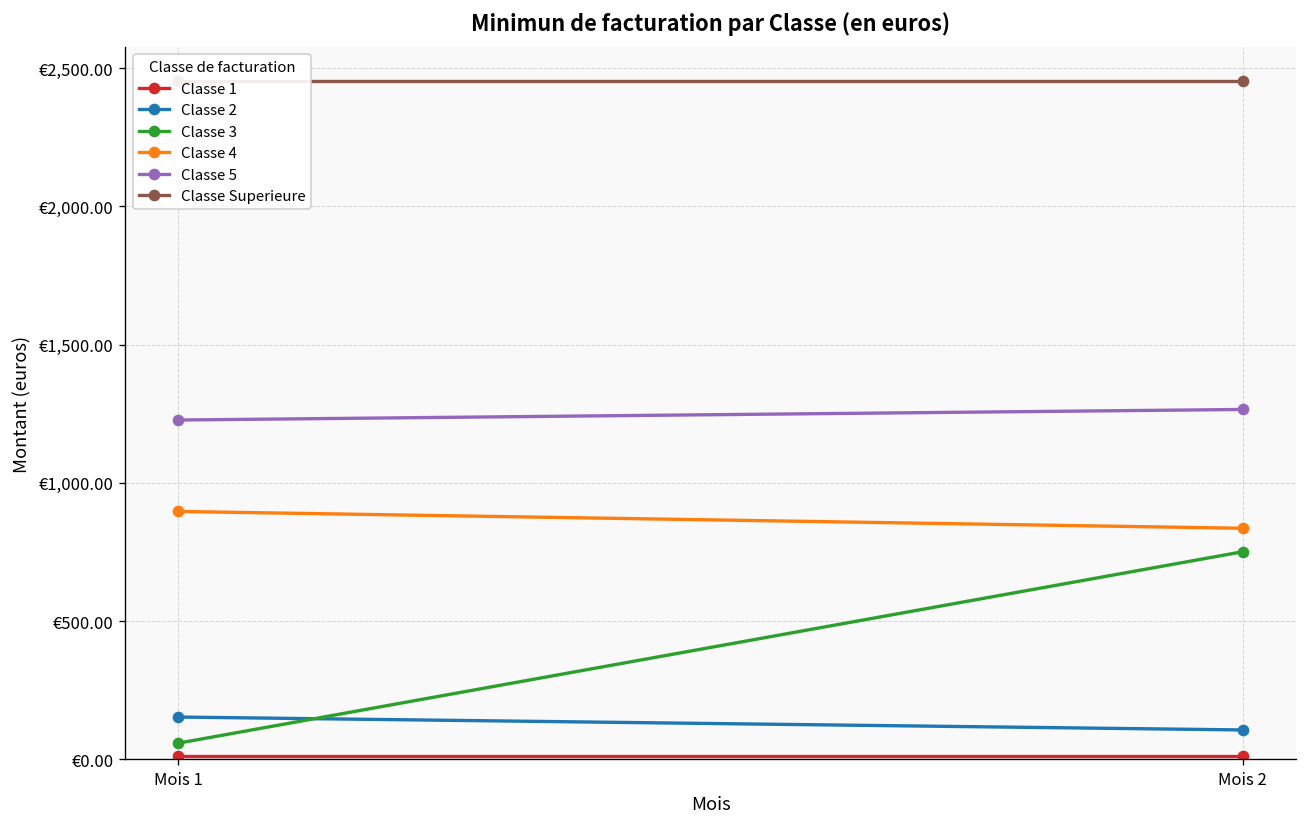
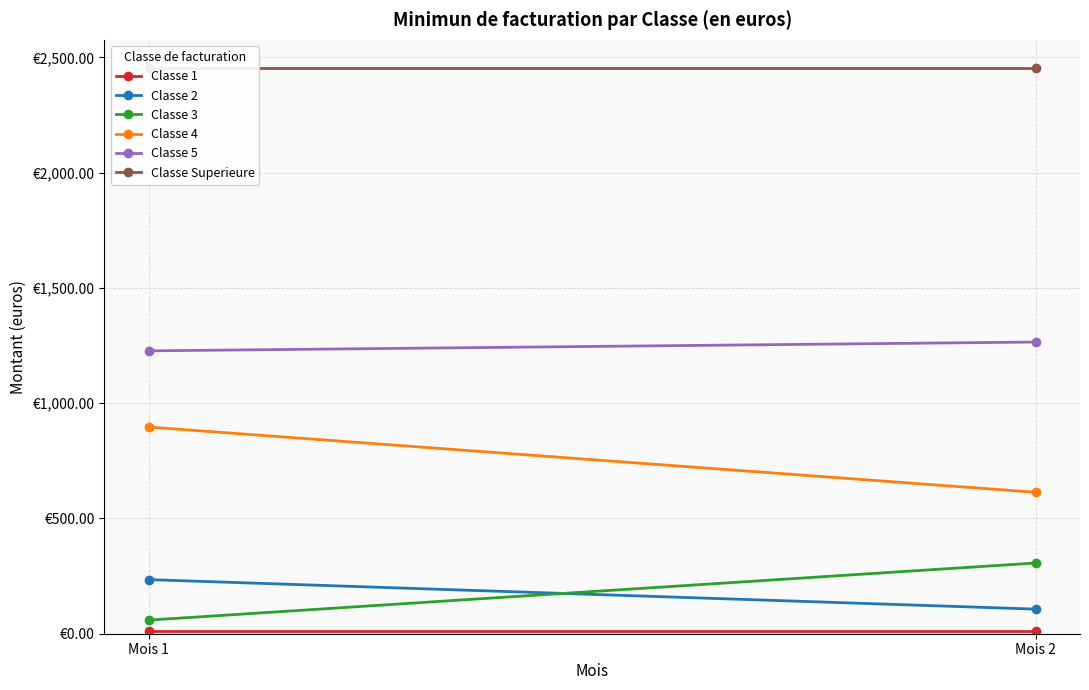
Classe 2, Mois 1: €150 -> €230
Classe 3, Mois 2: €750 -> €310
Classe 4, Mois 2: €840 -> €610
